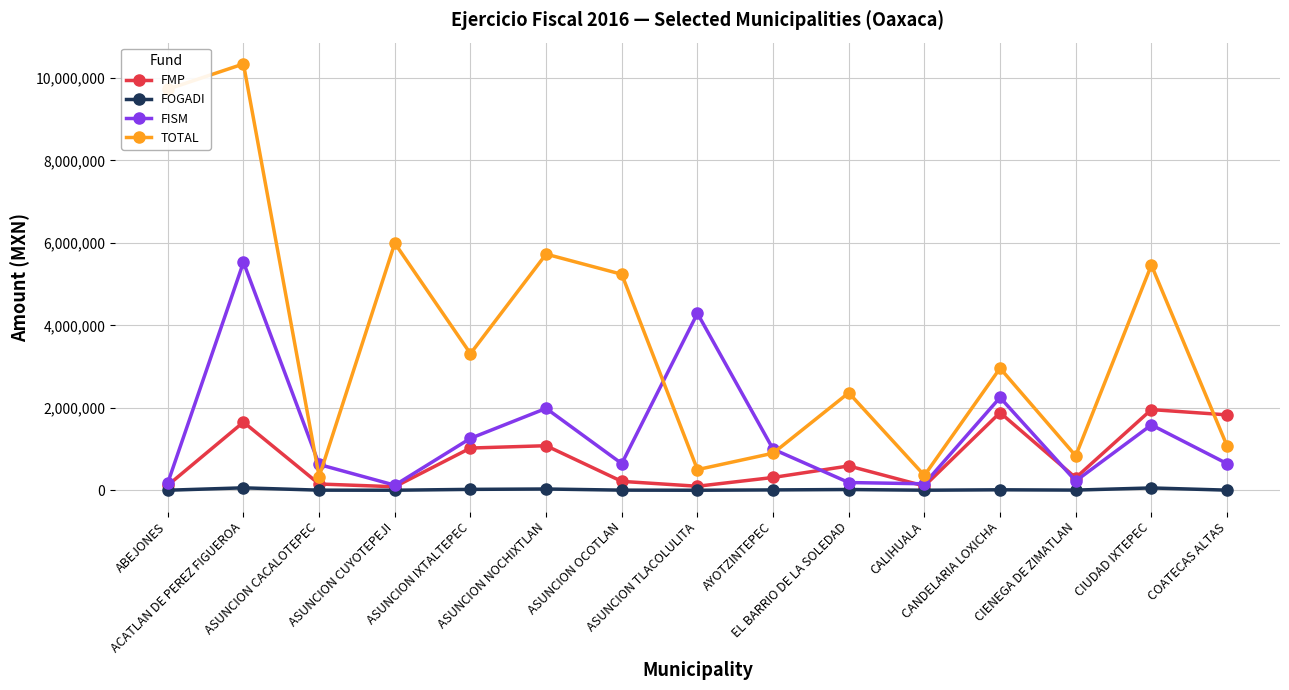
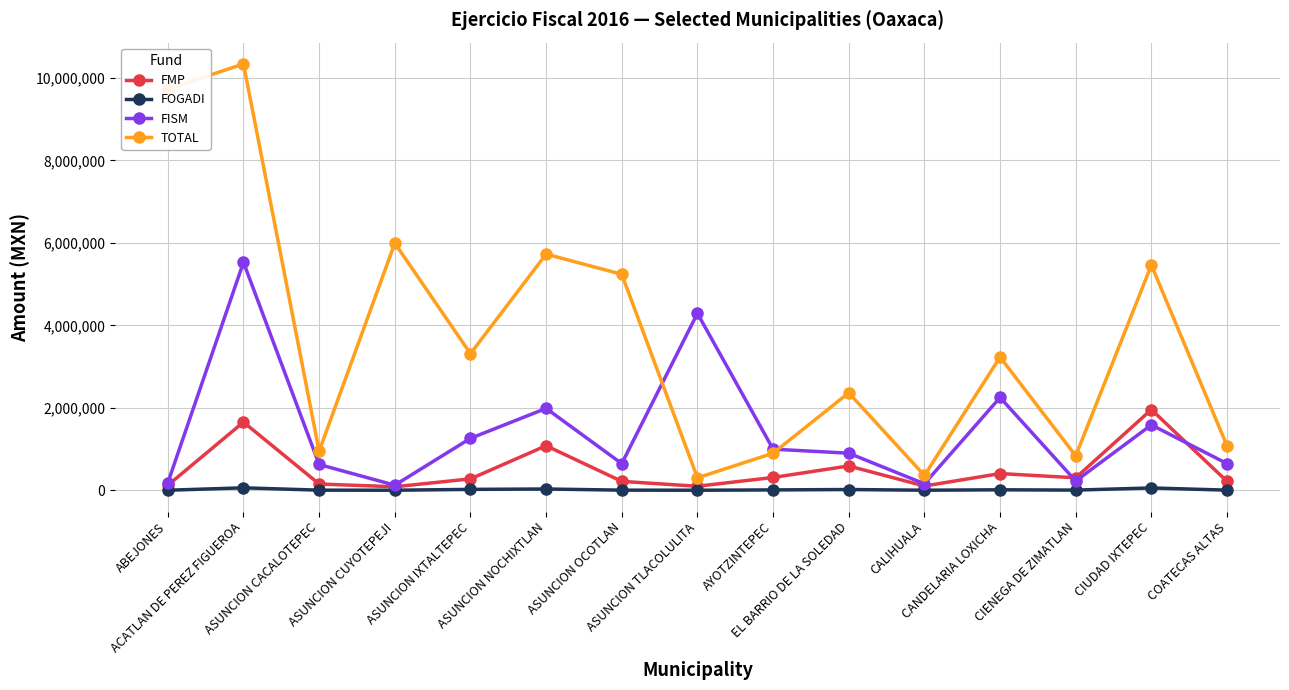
TOTAL, ASUNCION CACALOTEPEC: 300,000 -> 900,000
FMP, ASUNCION IXTALTEPEC: 1,000,000 -> 300,000
TOTAL, ASUNCION TLACOLULITA: 500,000 -> 300,000
FISM, EL BARRIO DE LA SOLEDAD: 200,000 -> 900,000
FMP, CANDELARIA LOXICHA: 1,900,000 -> 400,000
TOTAL, CANDELARIA LOXICHA: 3,000,000 -> 3,200,000
FMP, COATECAS ALTAS: 1,800,000 -> 200,000
